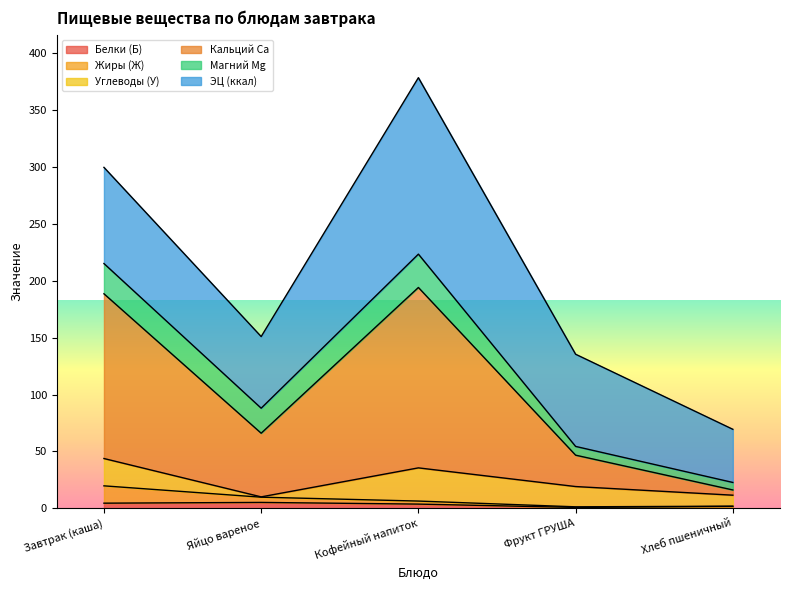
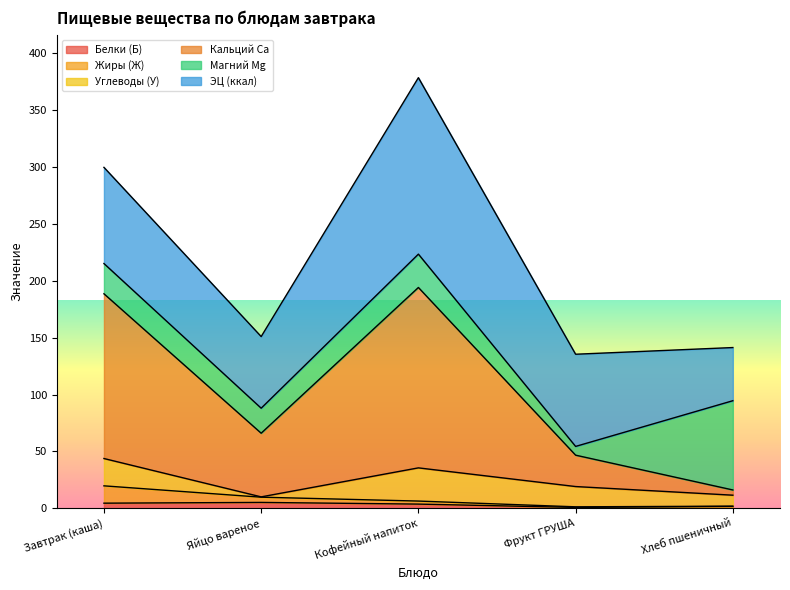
Магний Mg, Хлеб пшеничный: 7 -> 79
